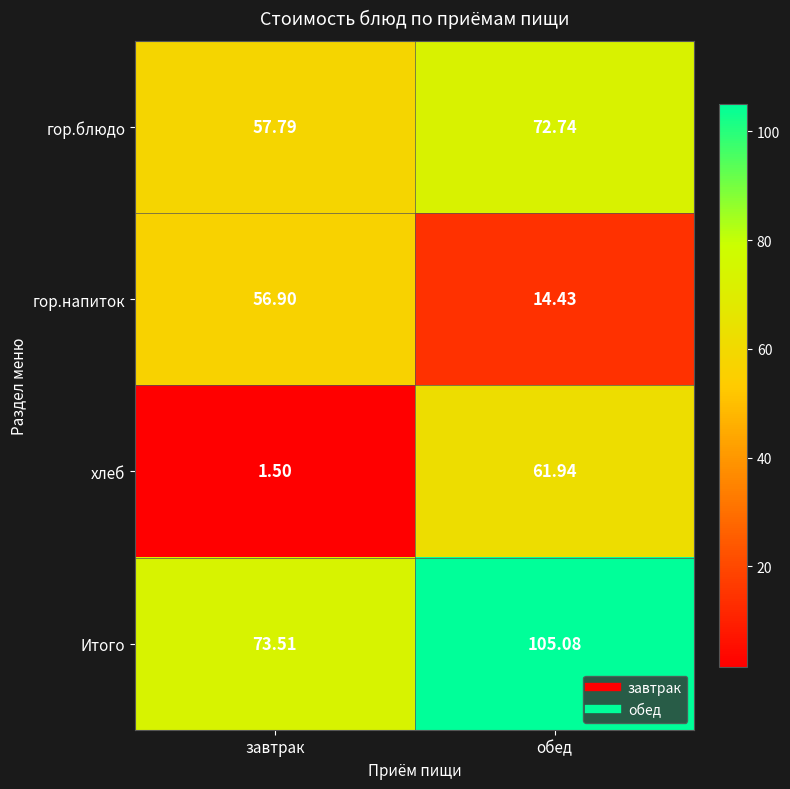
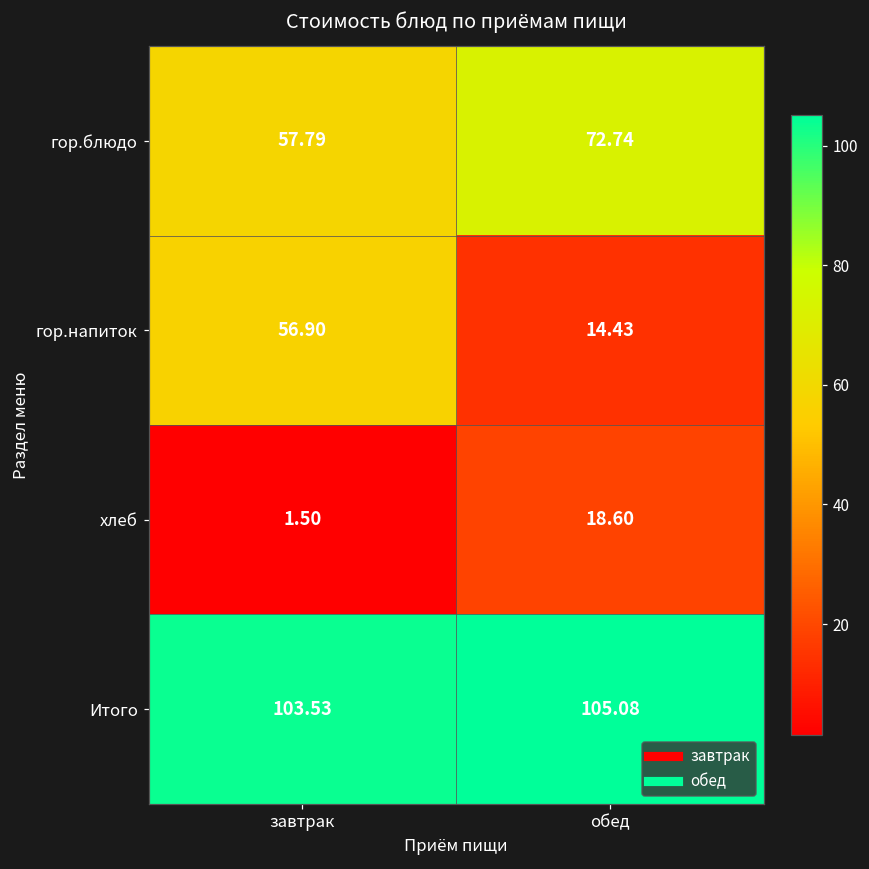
хлеб, обед: 61.94 -> 18.60
Итого, завтрак: 73.51 -> 103.53
